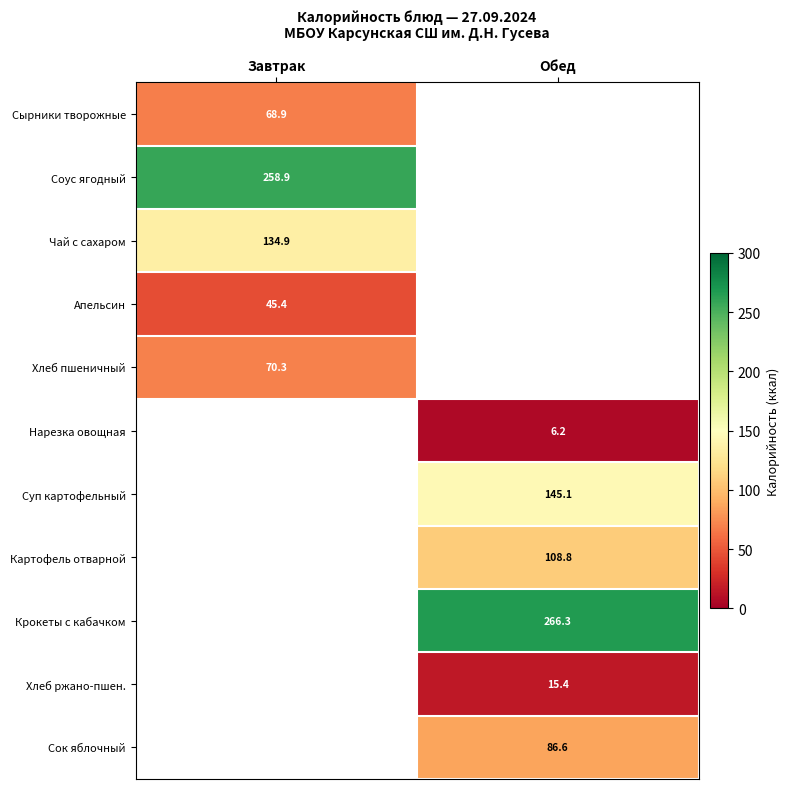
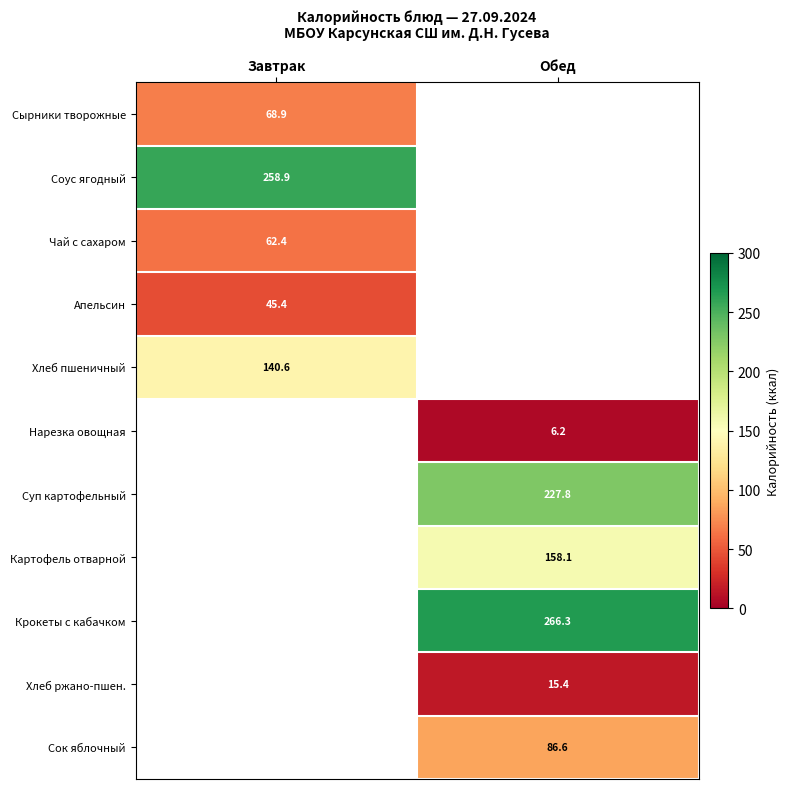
Чай с сахаром, Завтрак: 134.9 -> 62.4
Хлеб пшеничный, Завтрак: 70.3 -> 140.6
Суп картофельный, Обед: 145.1 -> 227.8
Картофель отварной, Обед: 108.8 -> 158.1
